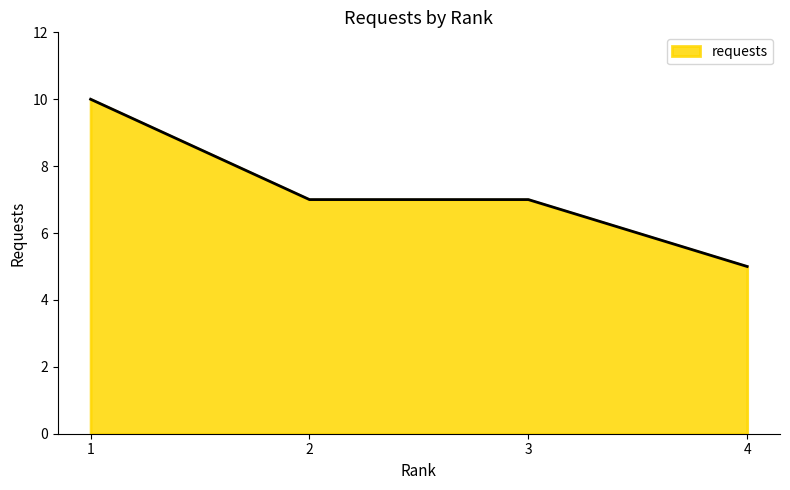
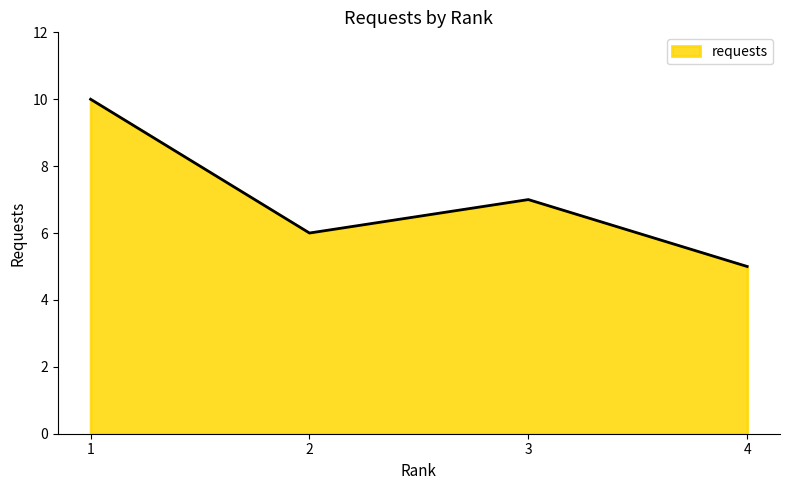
2: 7 -> 6
